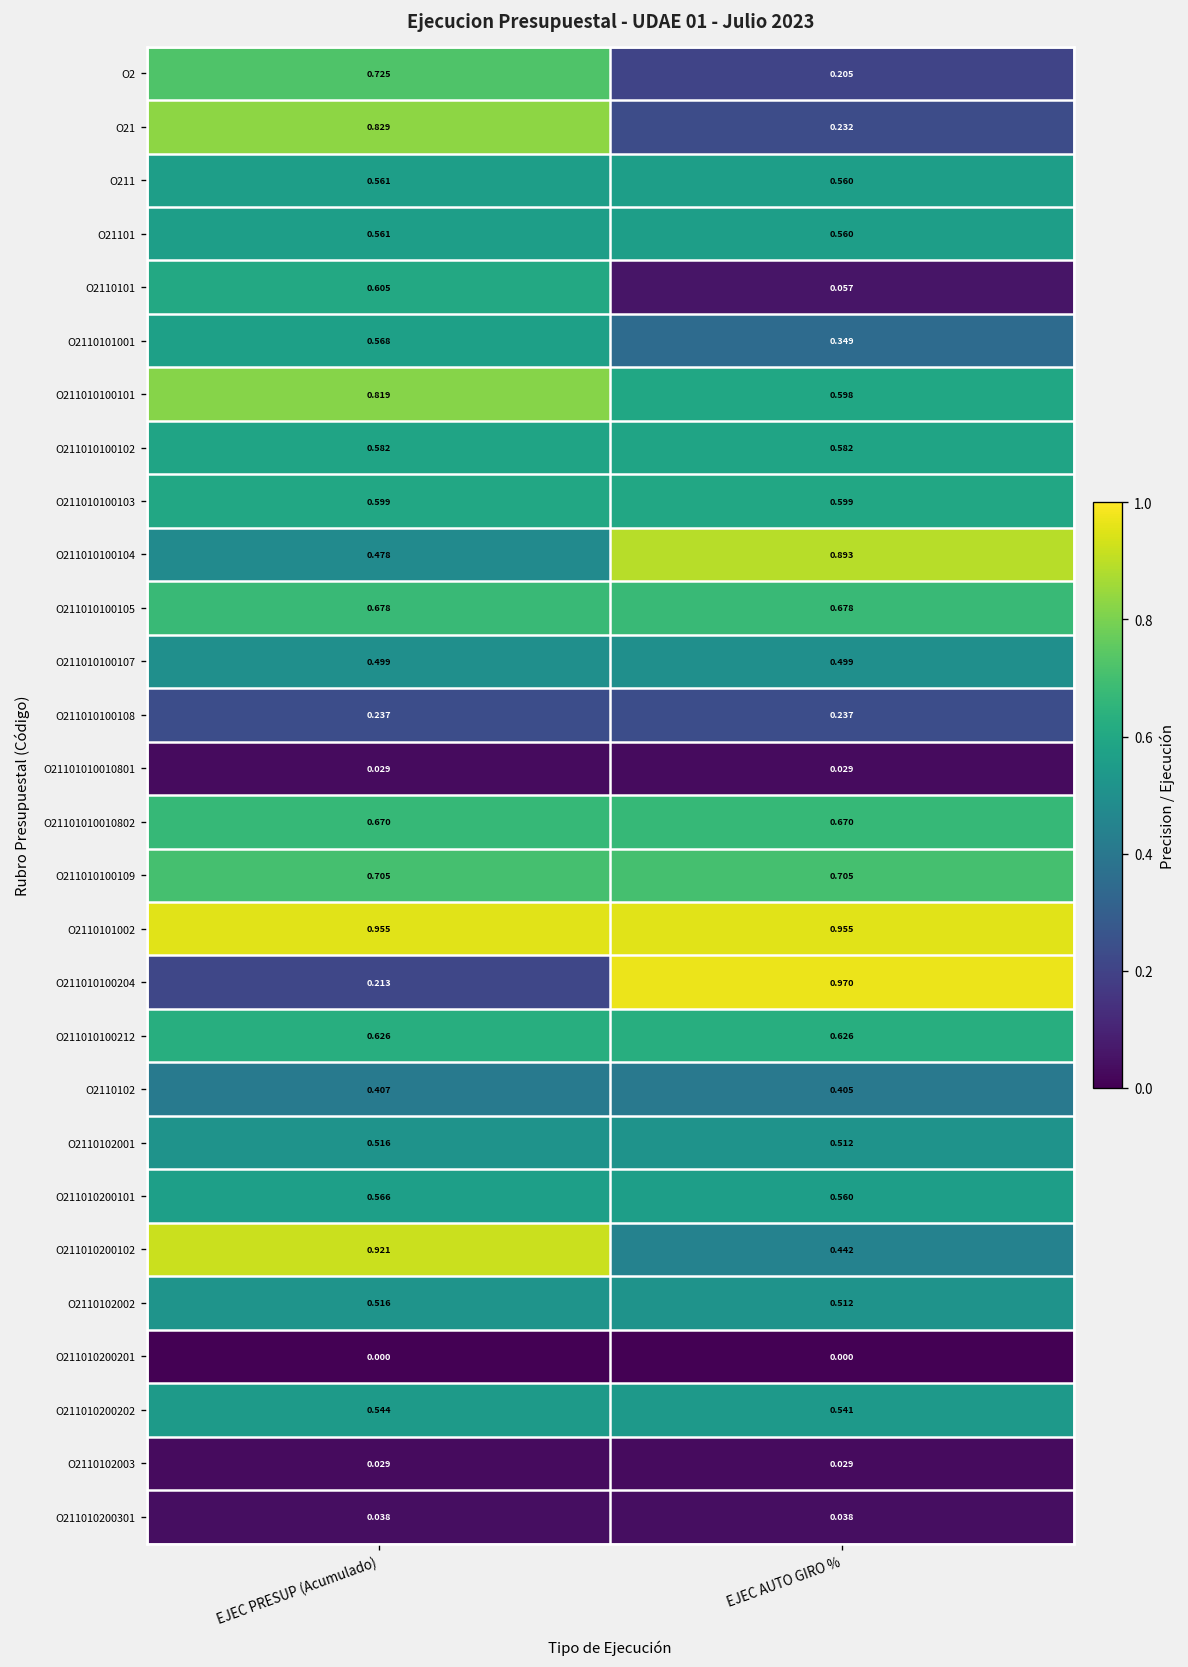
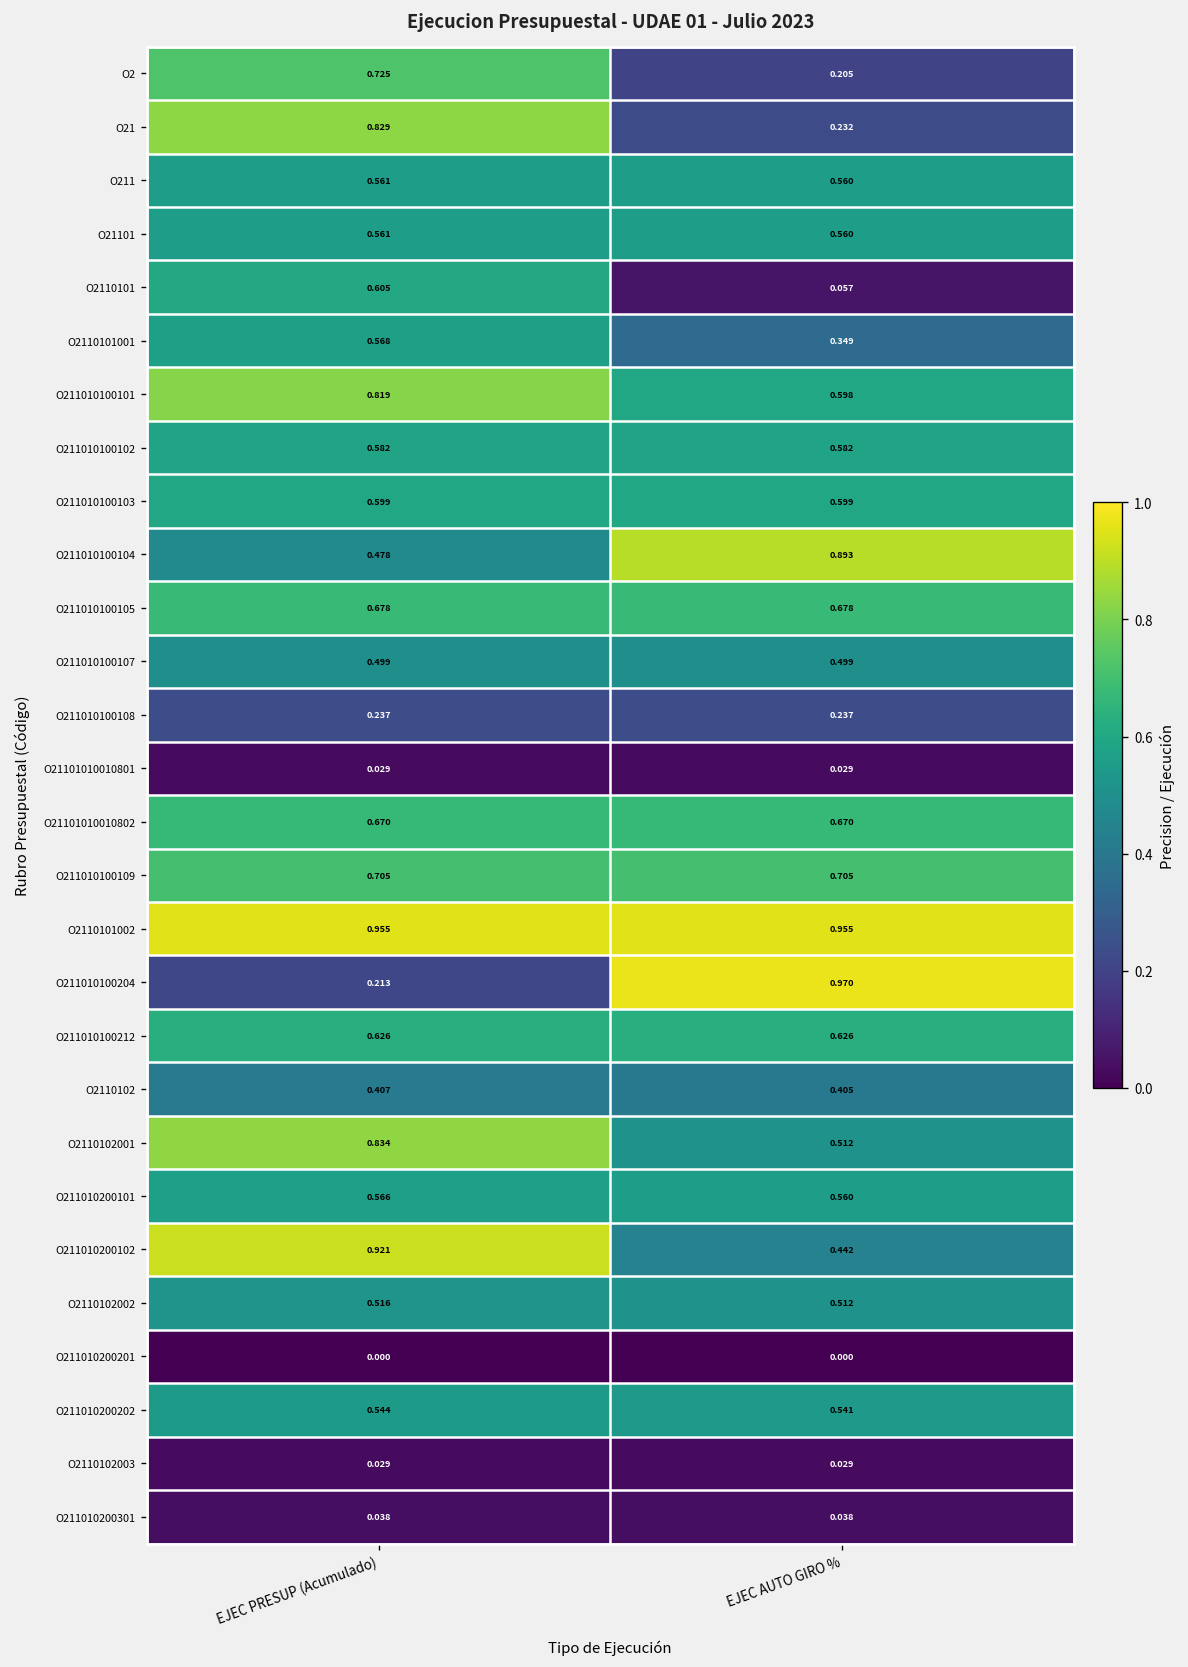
O2110102001, EJEC PRESUP (Acumulado): 0.516 -> 0.834
